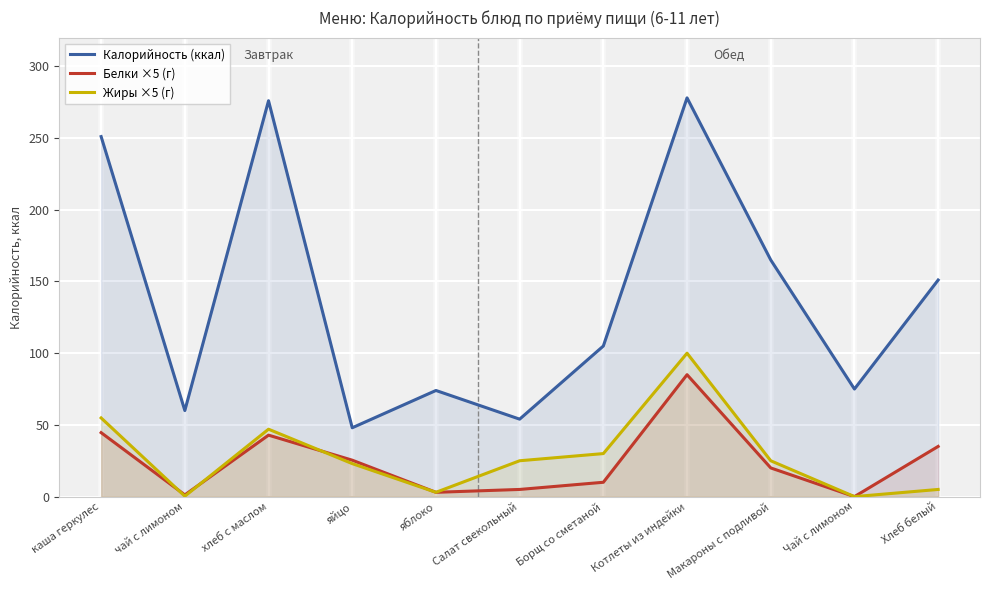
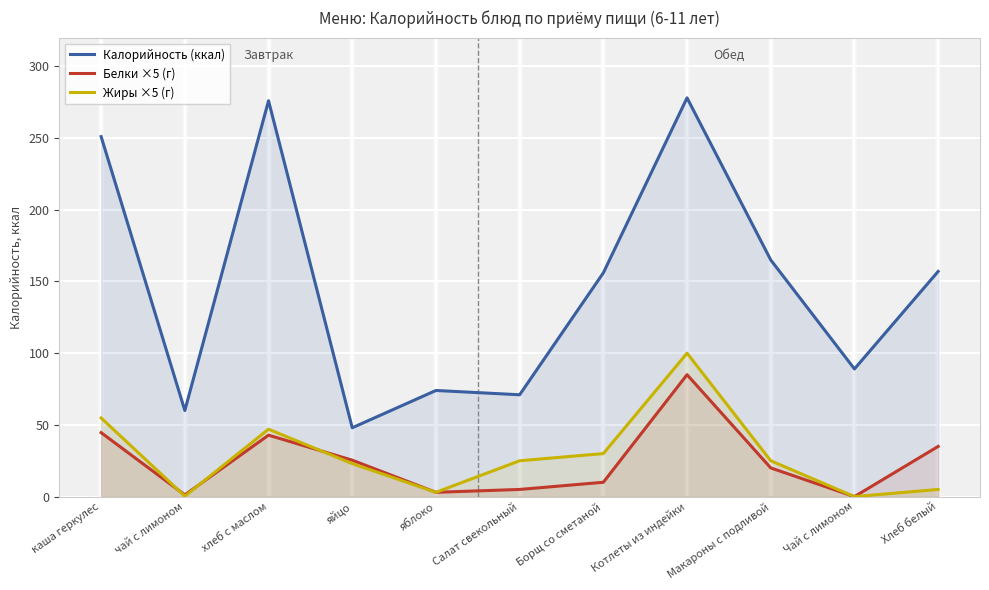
Калорийность (ккал), Салат свекольный: 54 -> 71
Калорийность (ккал), Борщ со сметаной: 105 -> 156
Калорийность (ккал), Чай с лимоном: 75 -> 89
Калорийность (ккал), Хлеб белый: 151 -> 157
